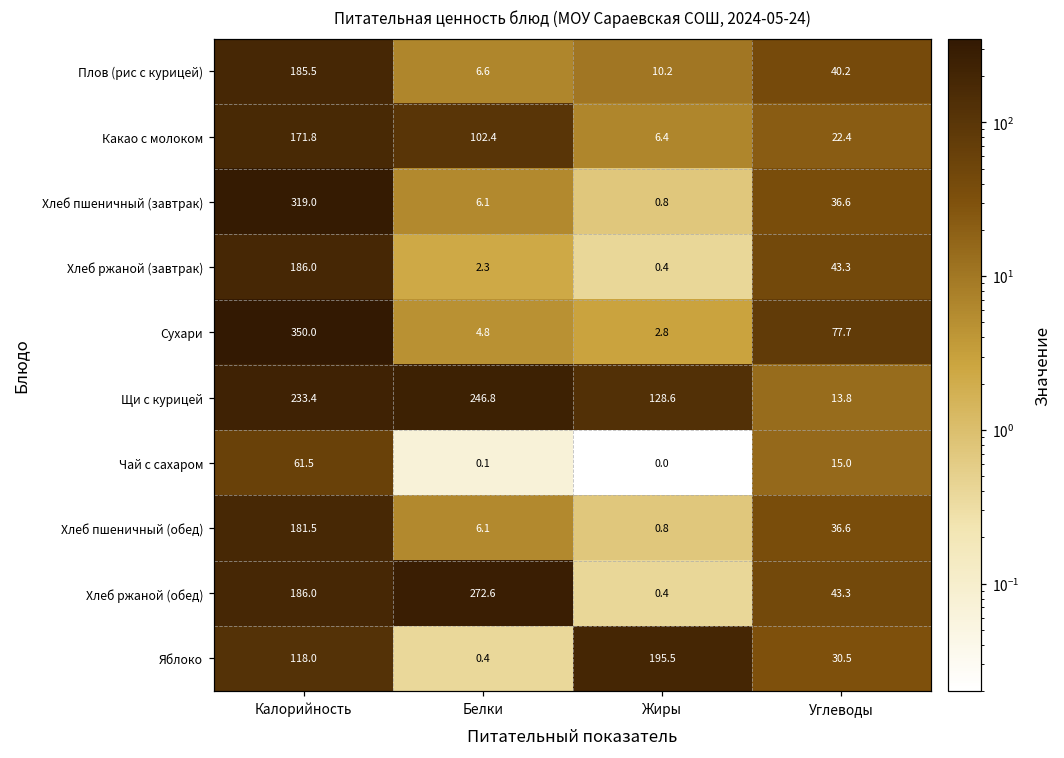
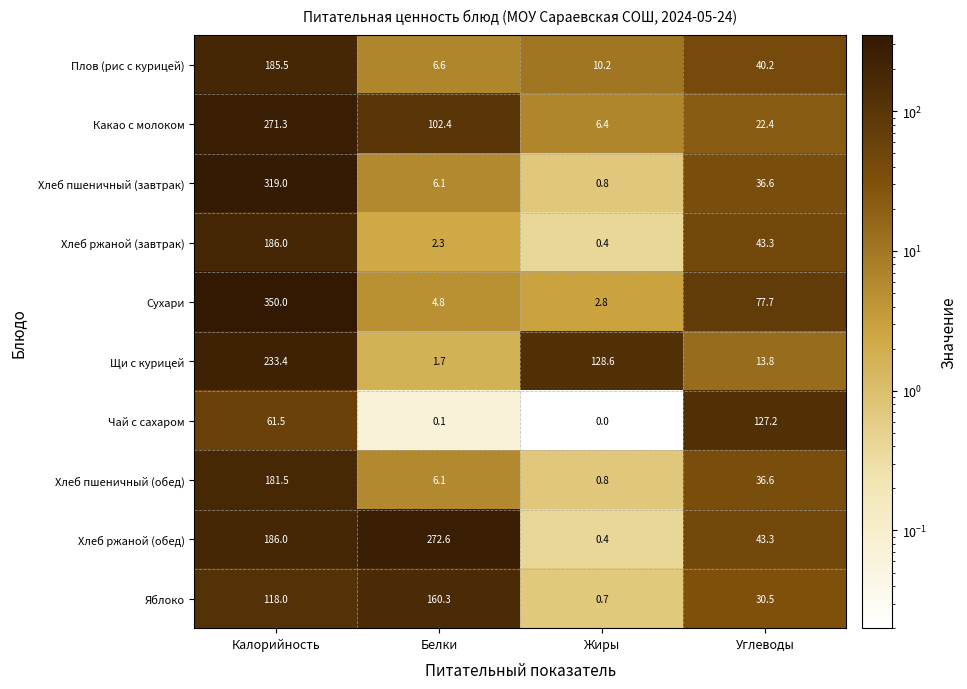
Какао с молоком, Калорийность: 171.8 -> 271.3
Щи с курицей, Белки: 246.8 -> 1.7
Чай с сахаром, Углеводы: 15.0 -> 127.2
Яблоко, Белки: 0.4 -> 160.3
Яблоко, Жиры: 195.5 -> 0.7
